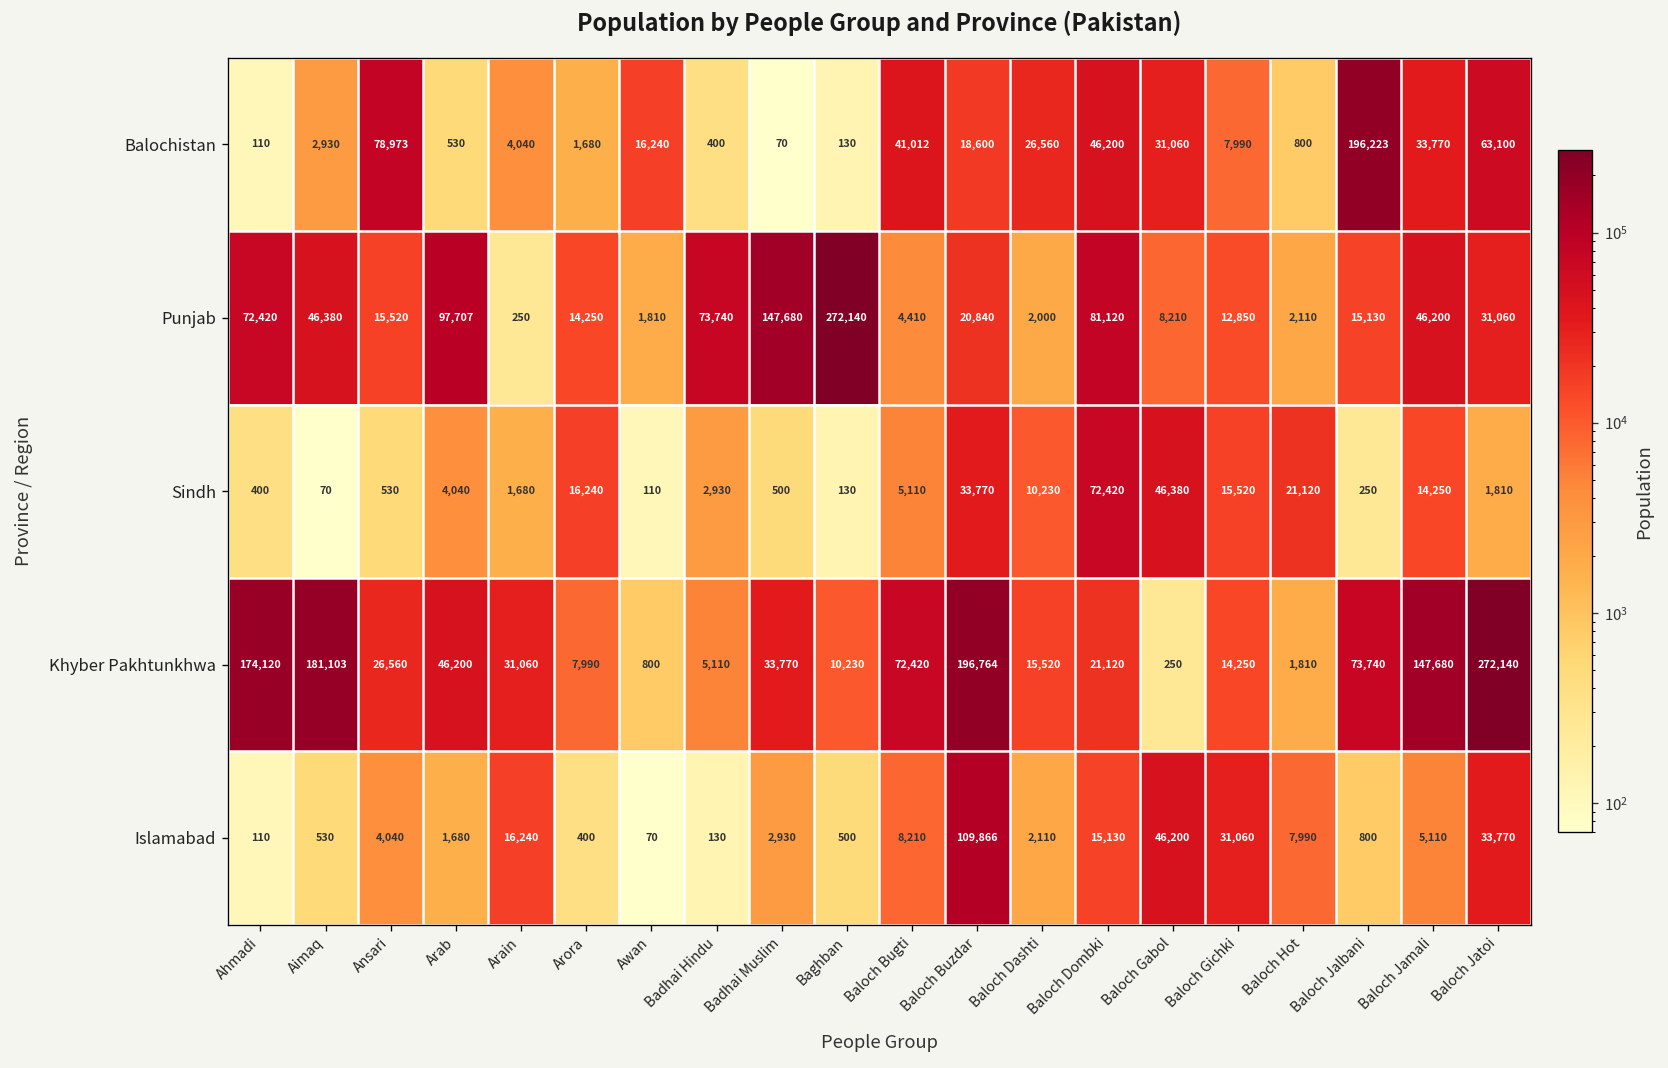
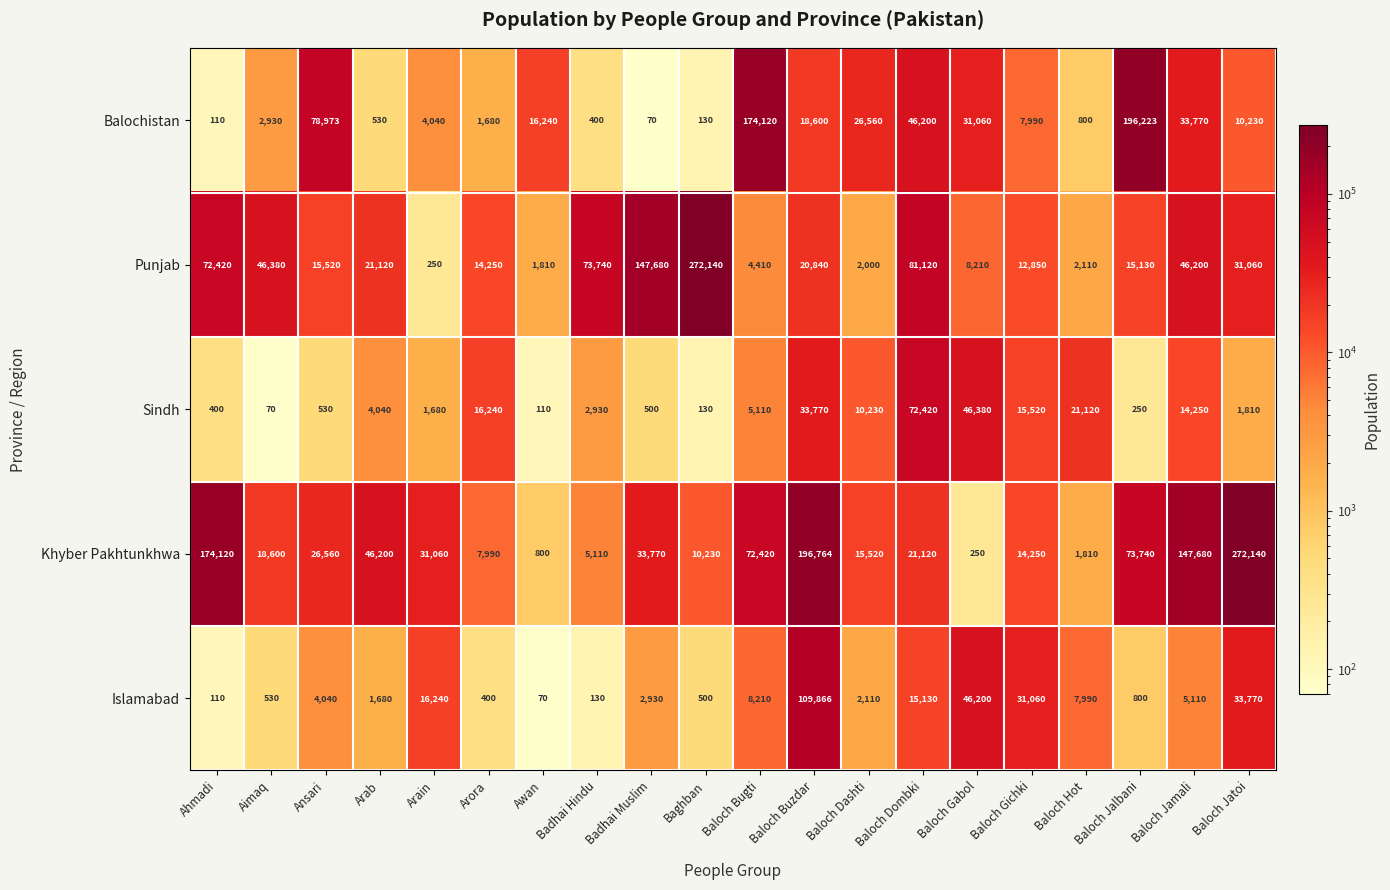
Balochistan, Baloch Bugti: 41,012 -> 174,120
Balochistan, Baloch Jatoi: 63,100 -> 10,230
Punjab, Arab: 97,707 -> 21,120
Khyber Pakhtunkhwa, Aimaq: 181,103 -> 18,600
